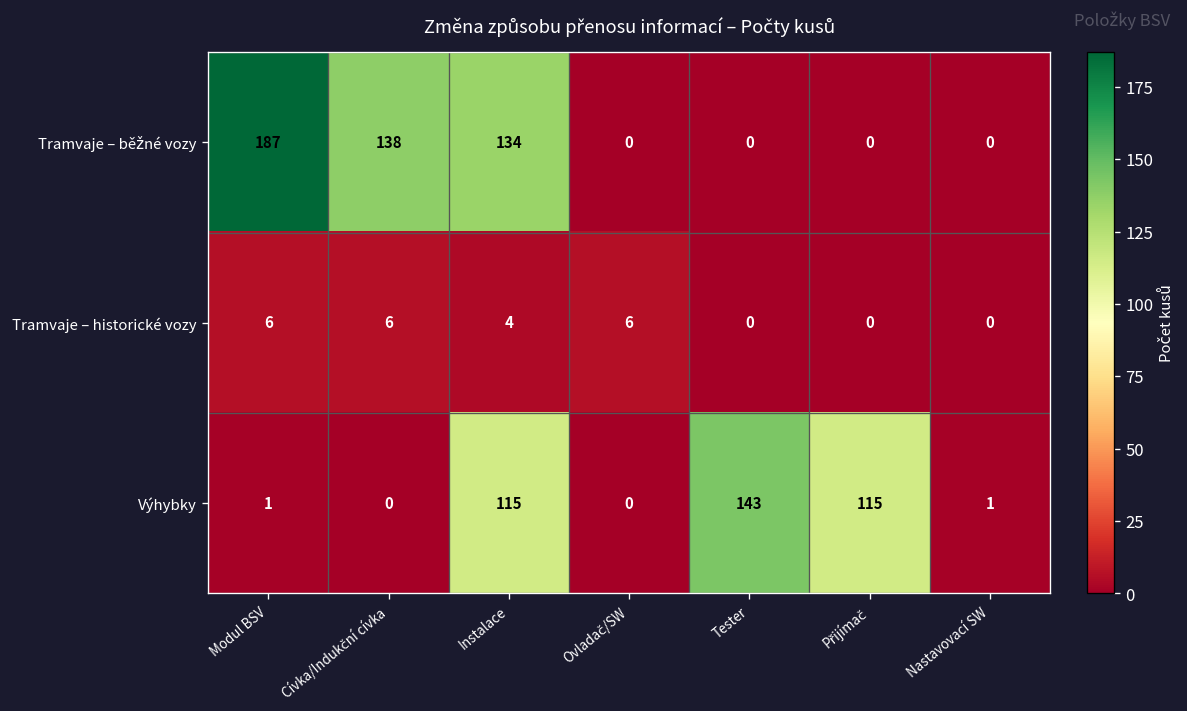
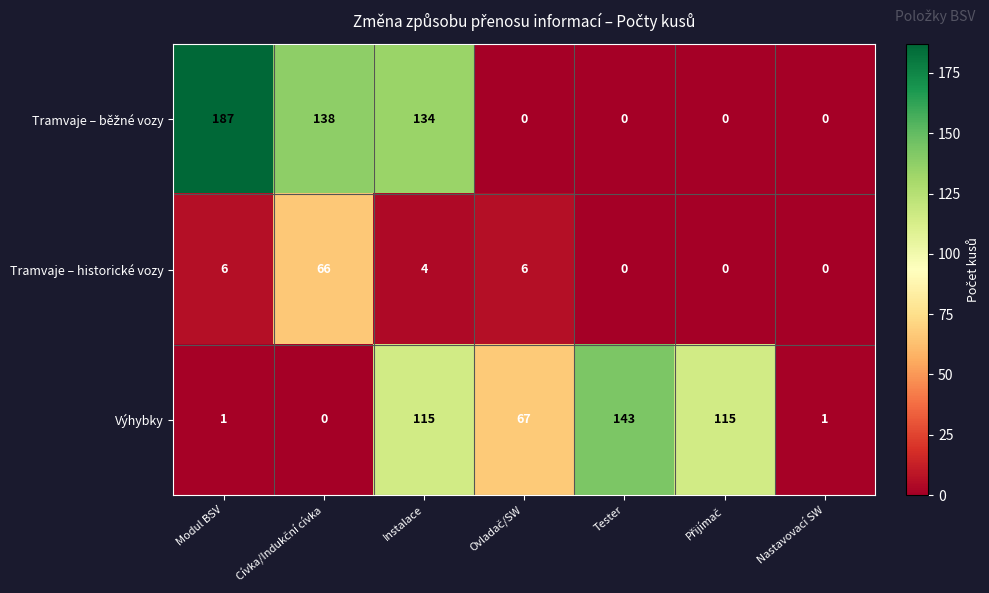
Tramvaje – historické vozy, Cívka/Indukční cívka: 6 -> 66
Výhybky, Ovladač/SW: 0 -> 67
